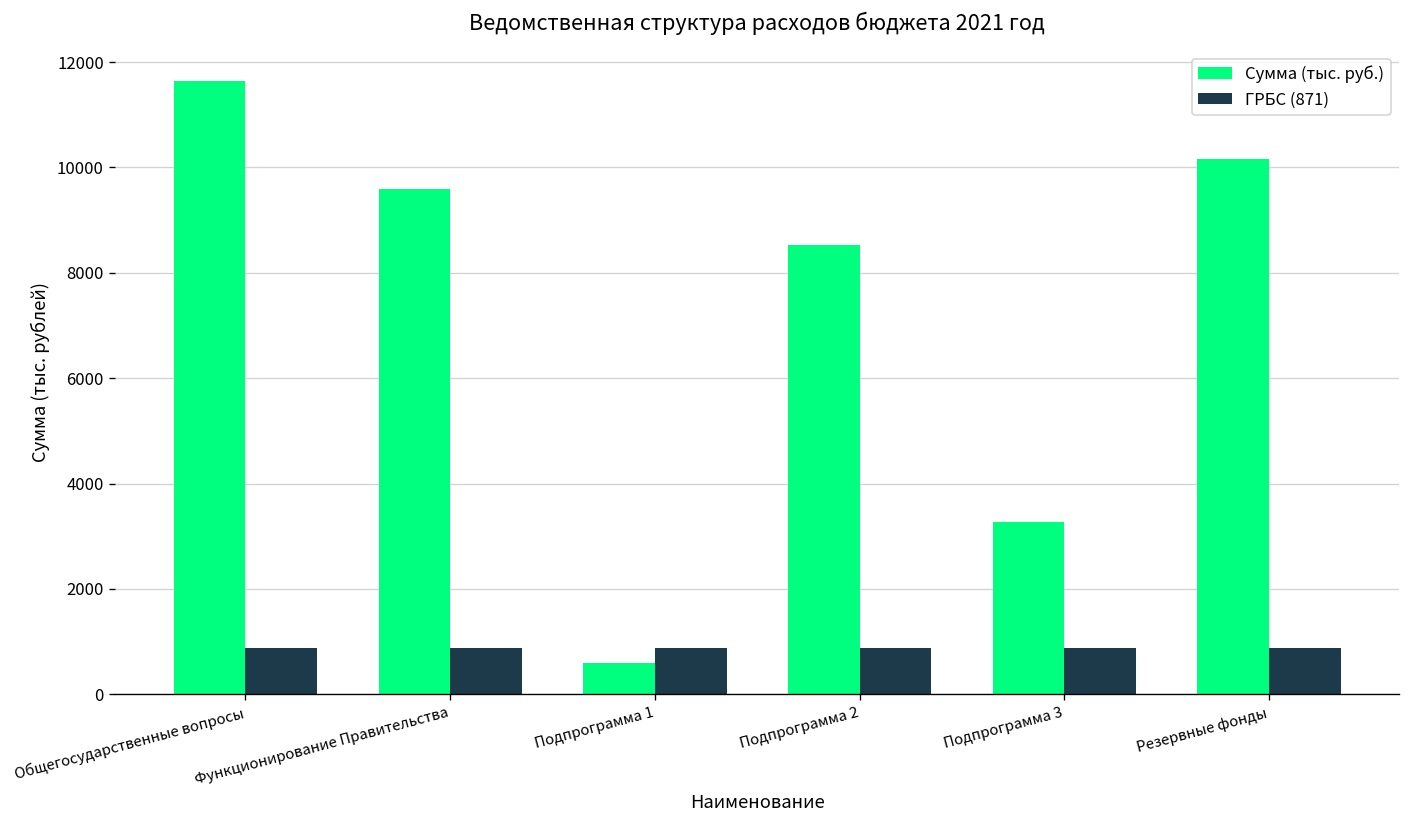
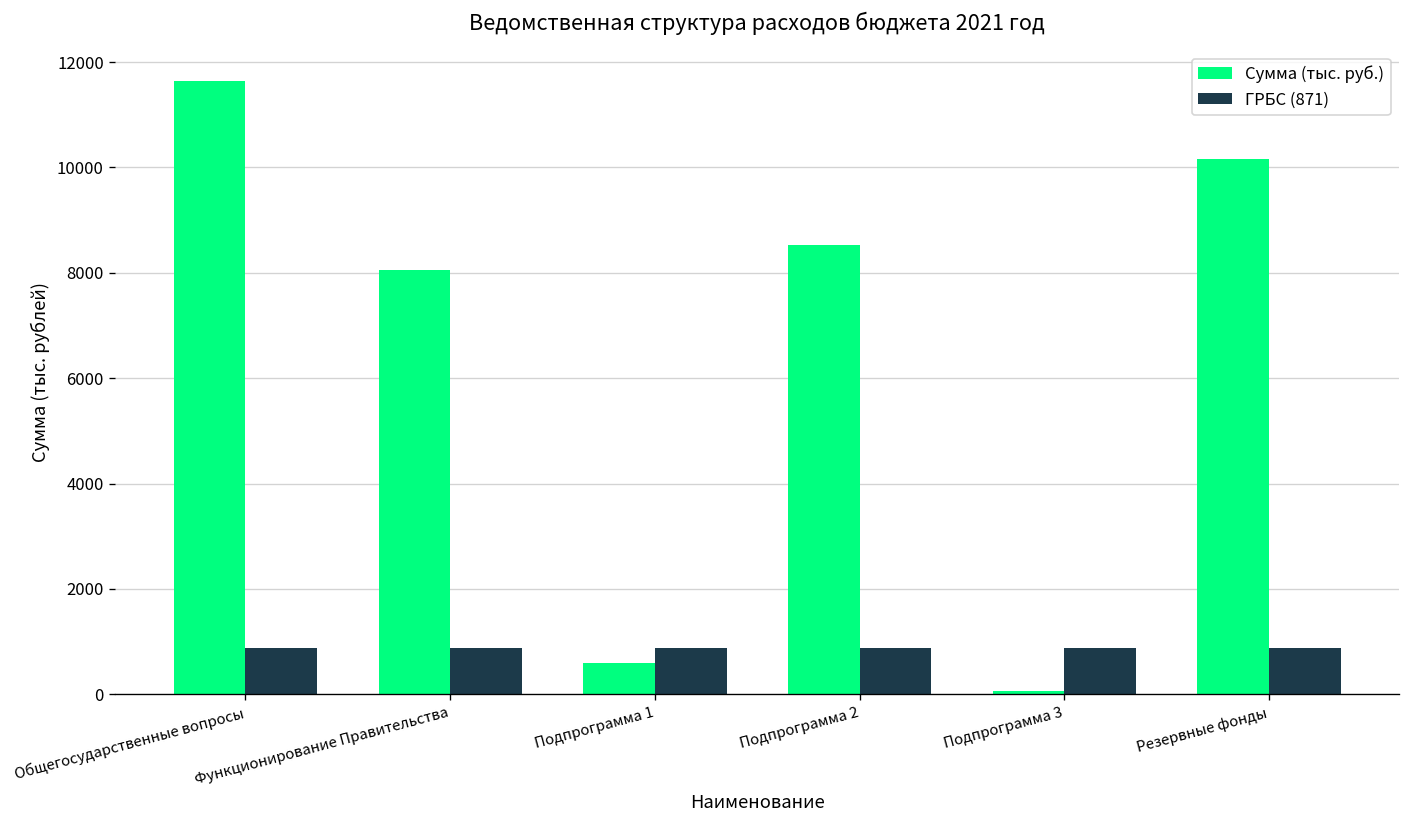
Сумма (тыс. руб.), Функционирование Правительства: 9600 -> 8100
Сумма (тыс. руб.), Подпрограмма 3: 3300 -> 100
